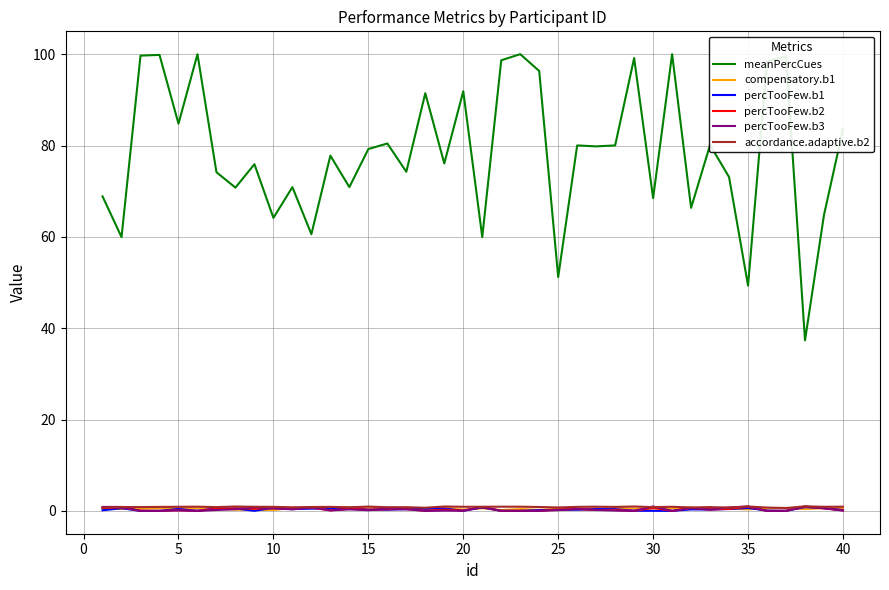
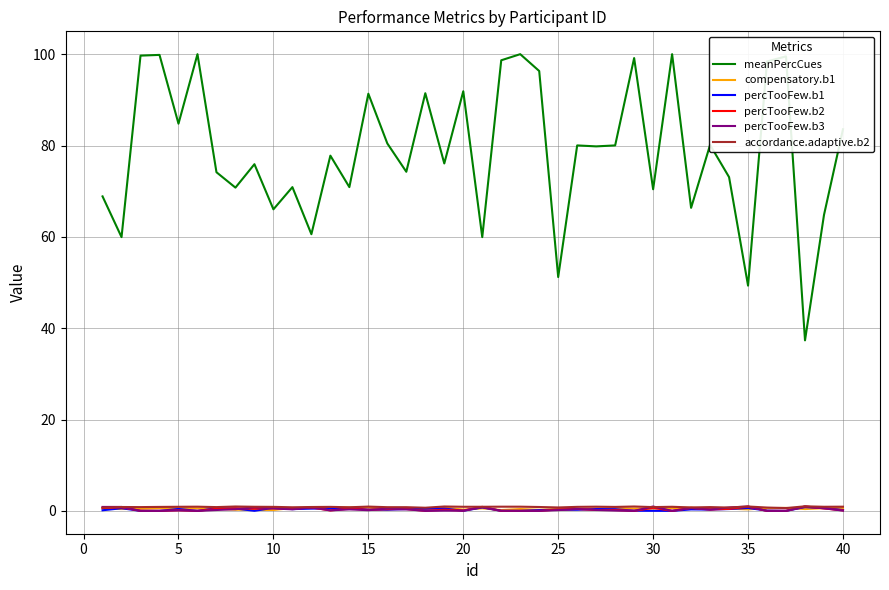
meanPercCues, 10: 64 -> 66
meanPercCues, 15: 79 -> 91
meanPercCues, 30: 68 -> 70
